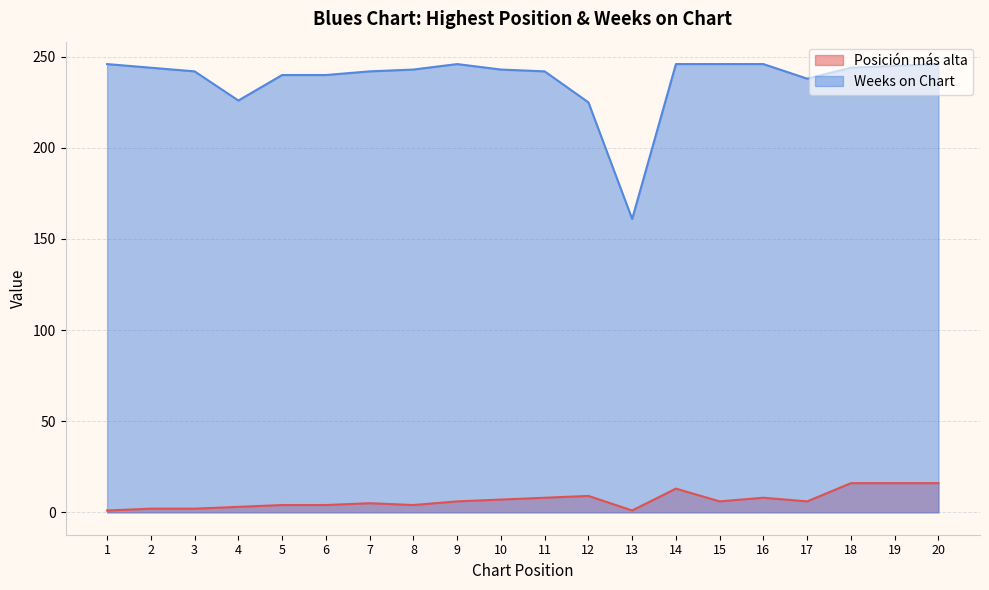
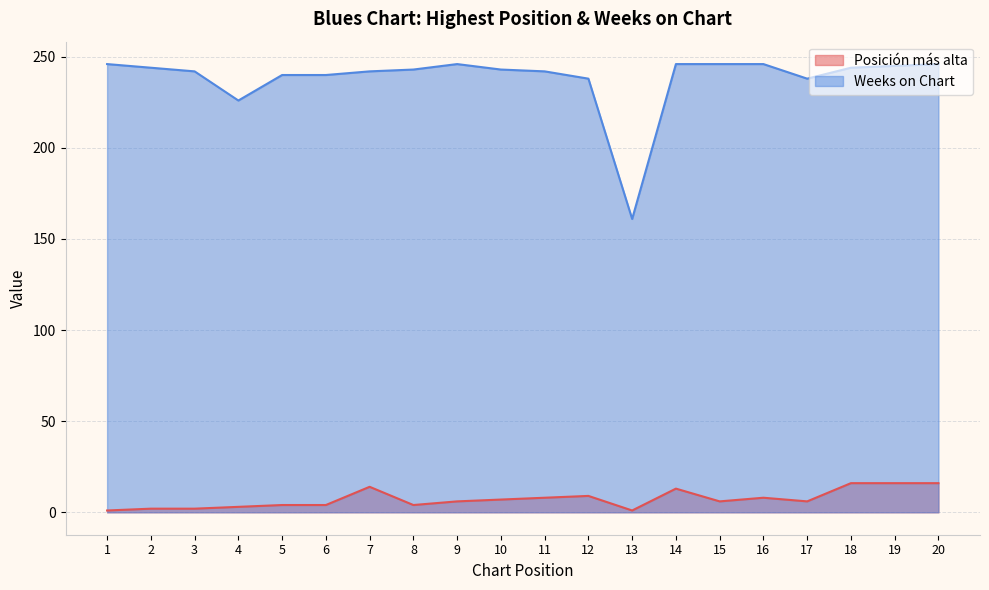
Posición más alta, 7: 5 -> 14
Weeks on Chart, 12: 225 -> 238
